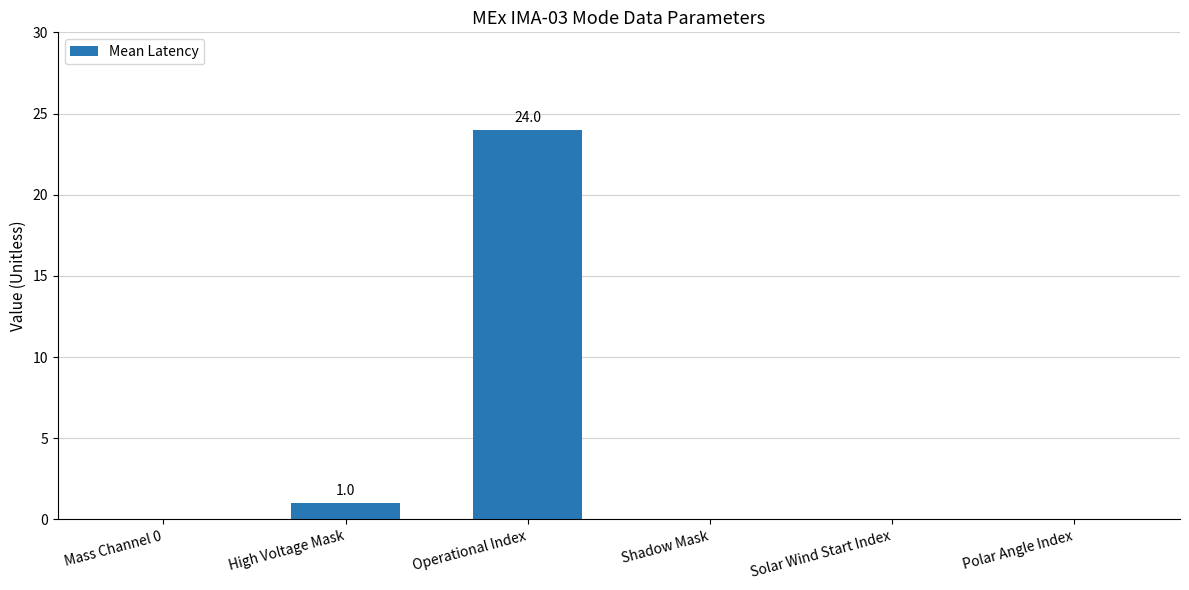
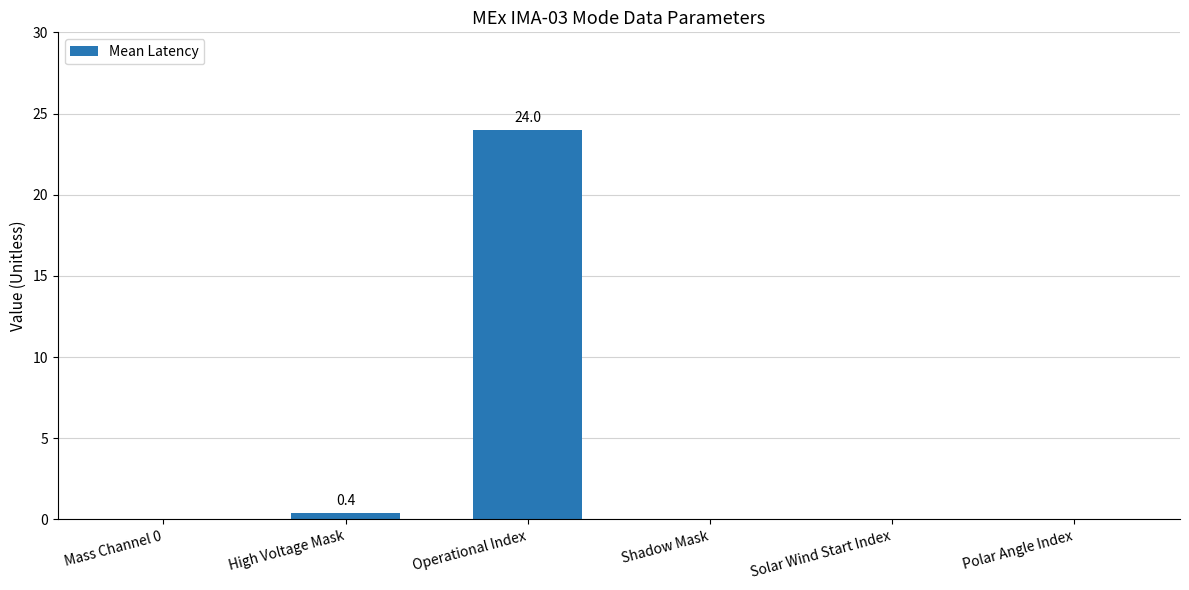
High Voltage Mask: 1.0 -> 0.4
